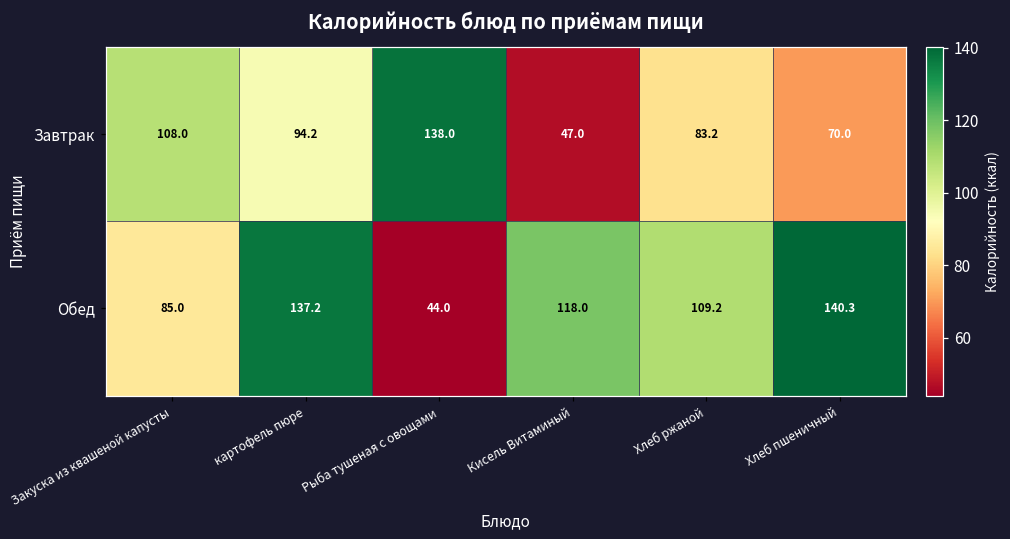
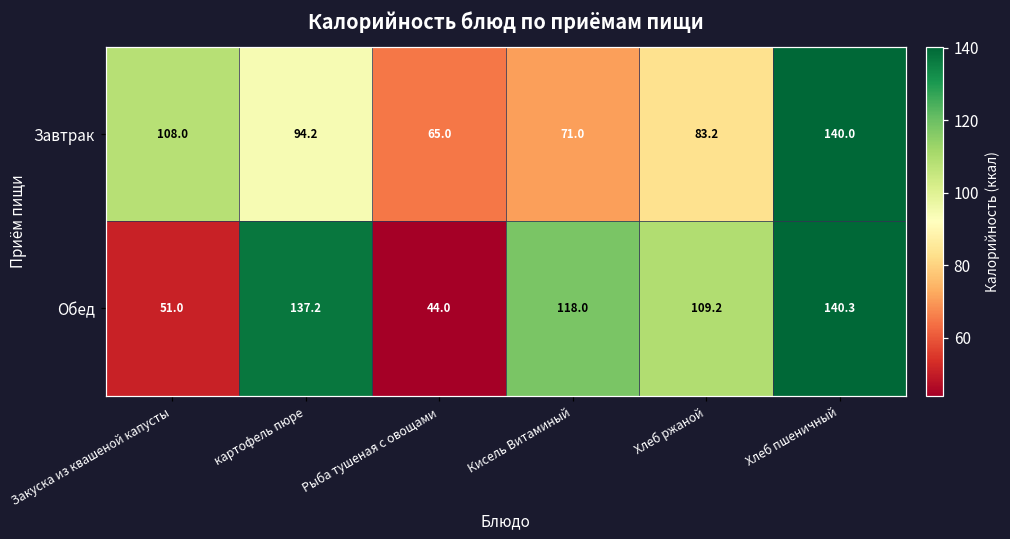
Завтрак, Рыба тушеная с овощами: 138.0 -> 65.0
Завтрак, Кисель Витаминый: 47.0 -> 71.0
Завтрак, Хлеб пшеничный: 70.0 -> 140.0
Обед, Закуска из квашеной капусты: 85.0 -> 51.0
